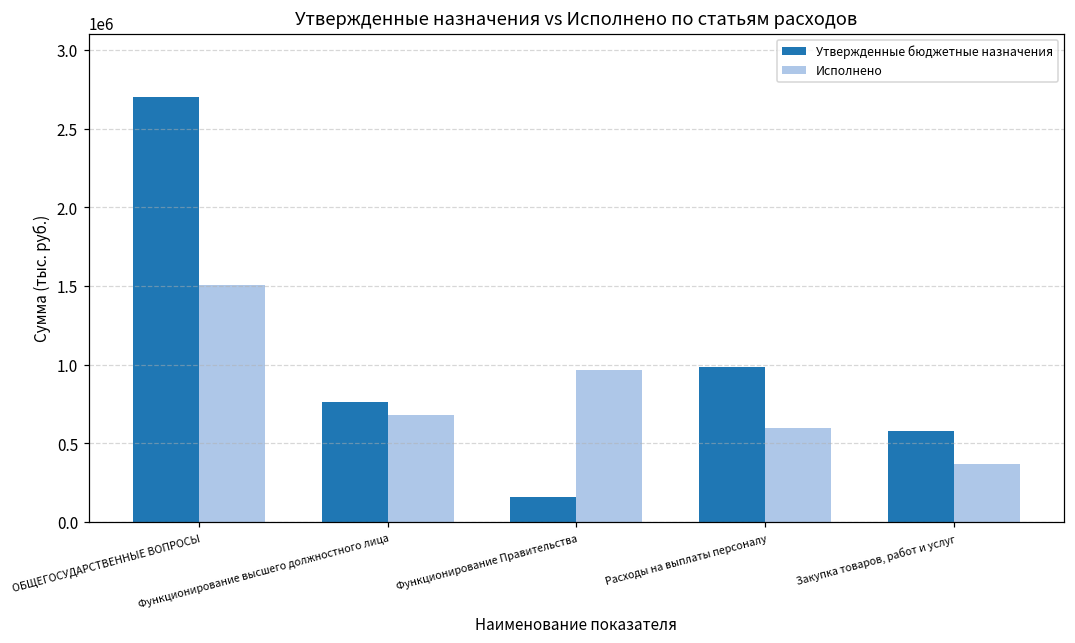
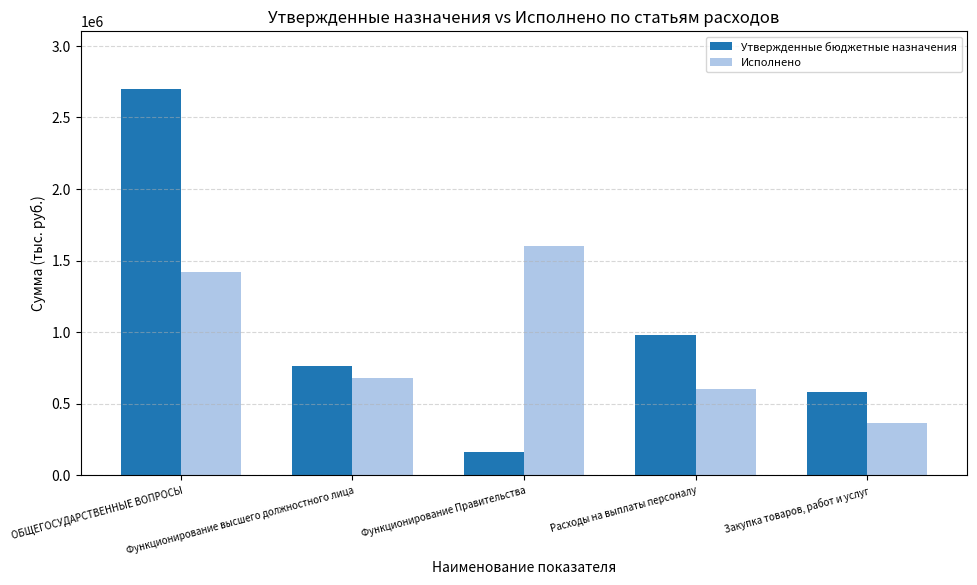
Исполнено, ОБЩЕГОСУДАРСТВЕННЫЕ ВОПРОСЫ: 1510000 -> 1420000
Исполнено, Функционирование Правительства: 970000 -> 1600000
